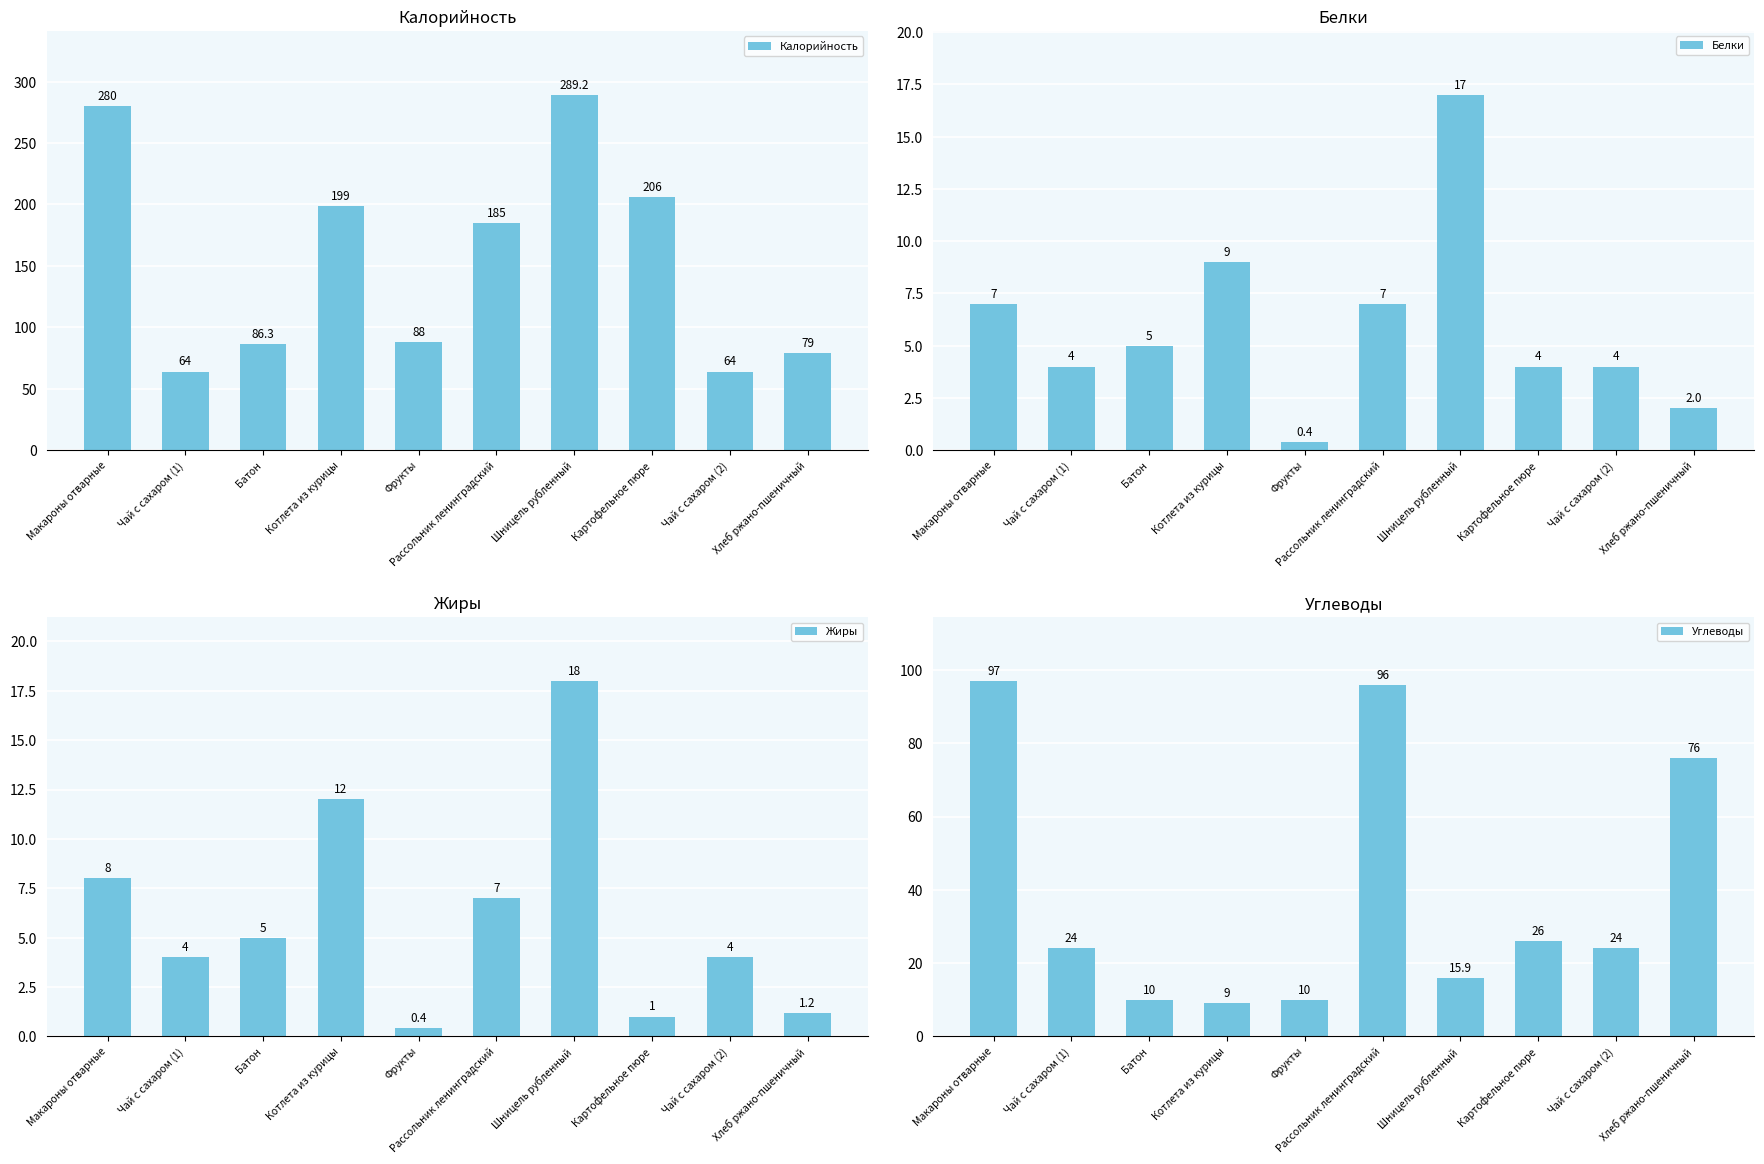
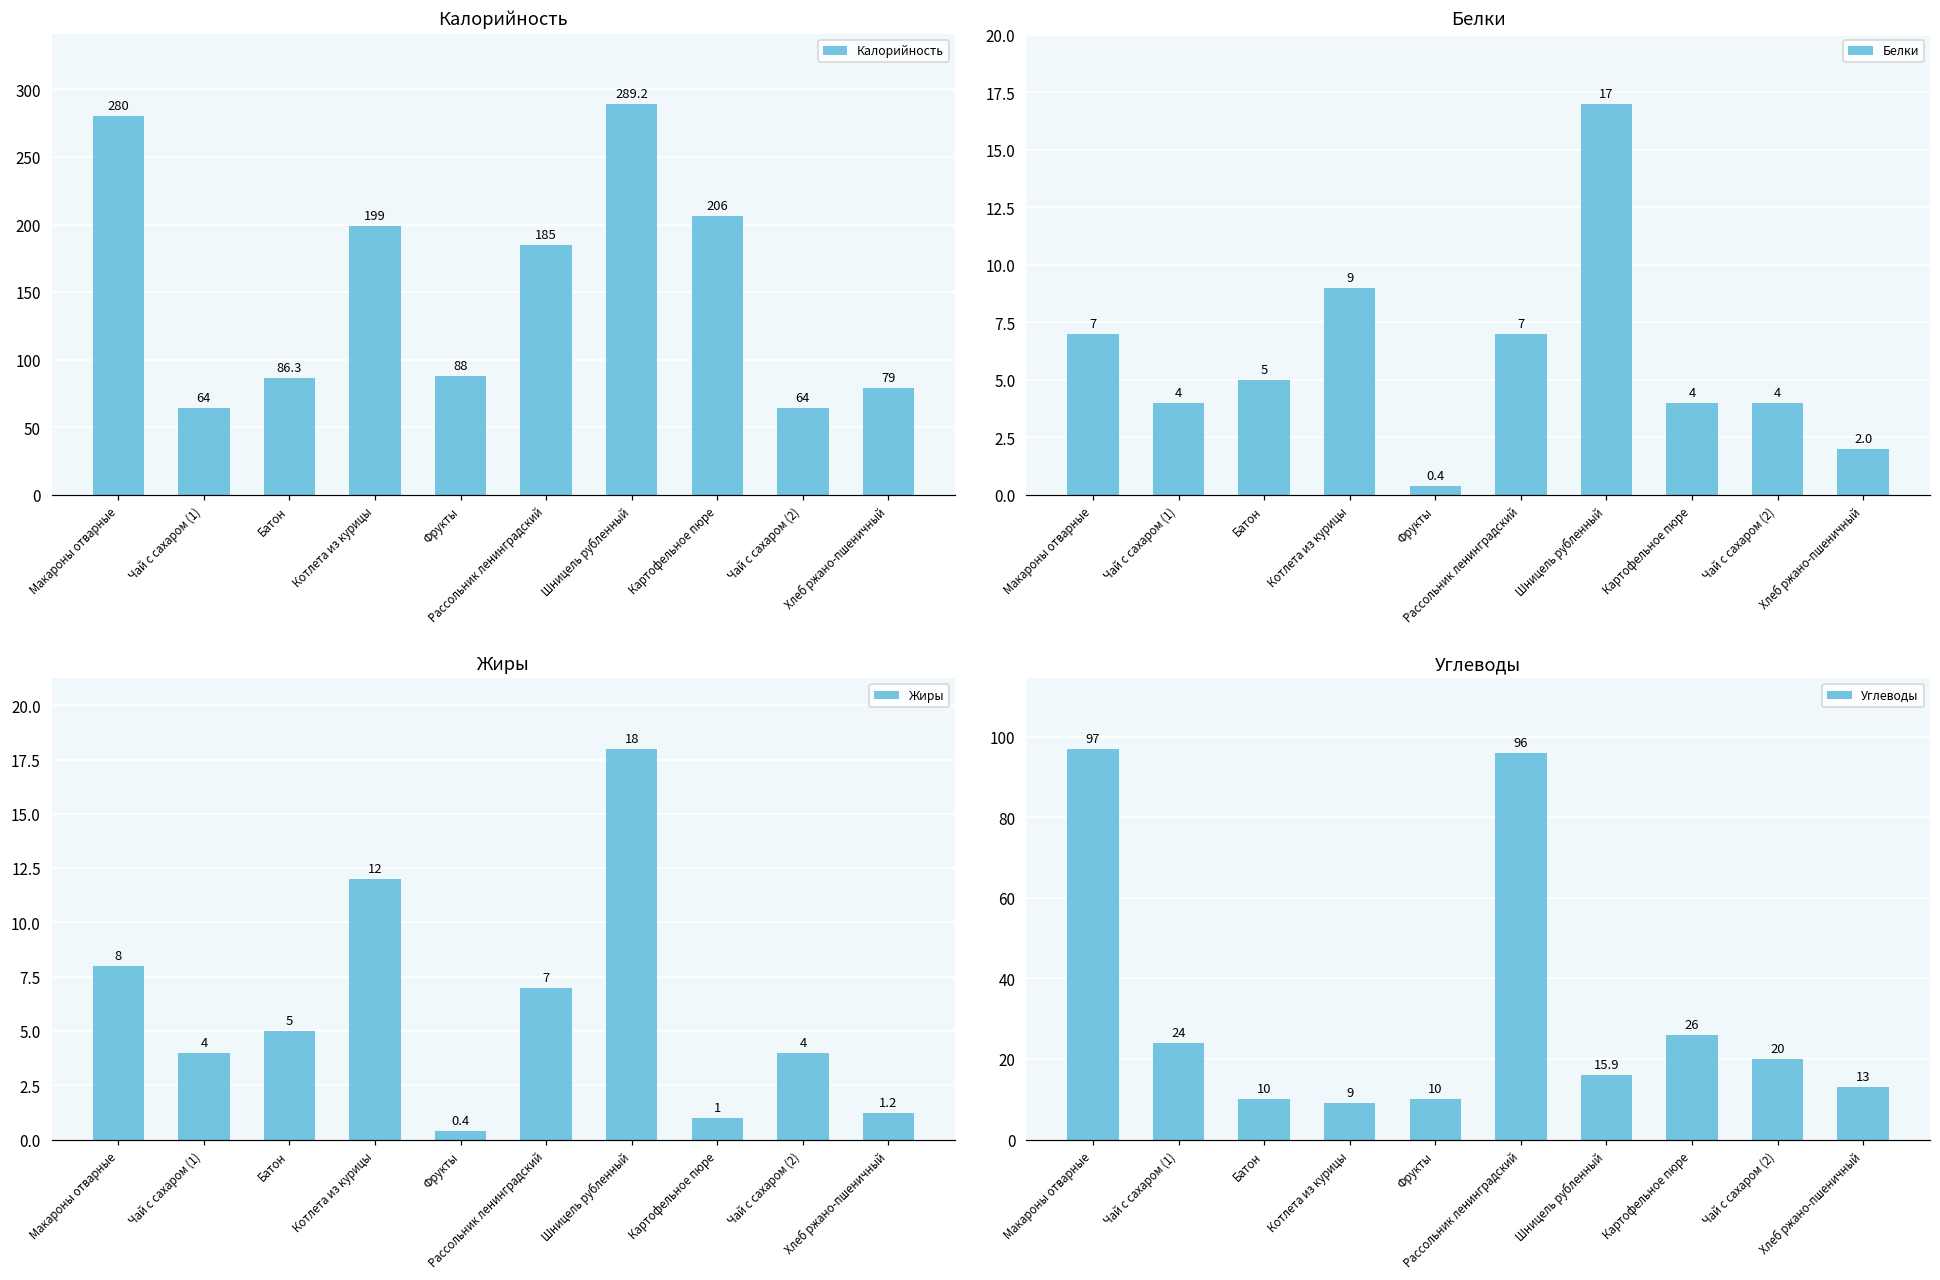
Углеводы, Чай с сахаром (2): 24 -> 20
Углеводы, Хлеб ржано-пшеничный: 76 -> 13
